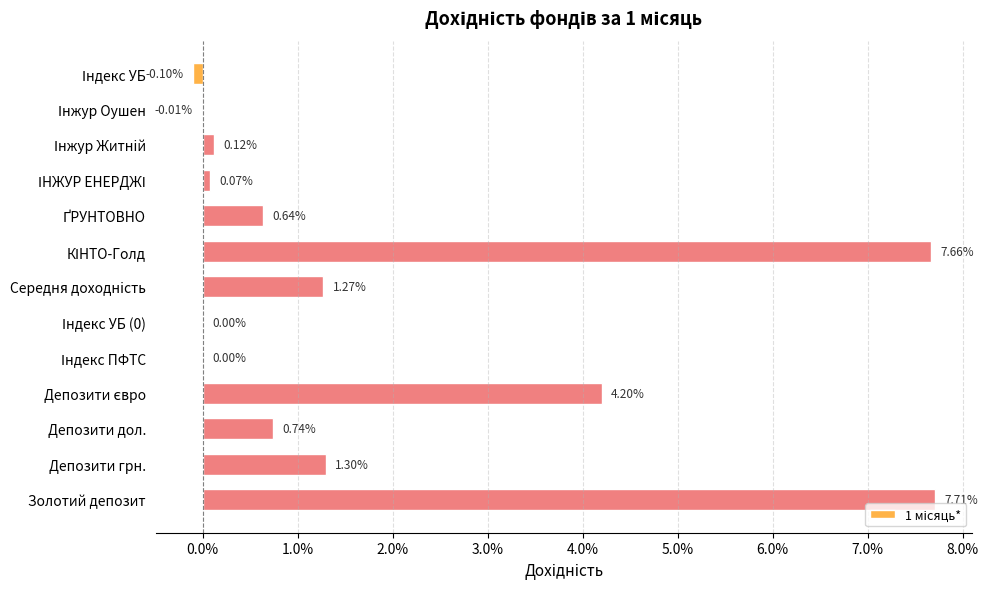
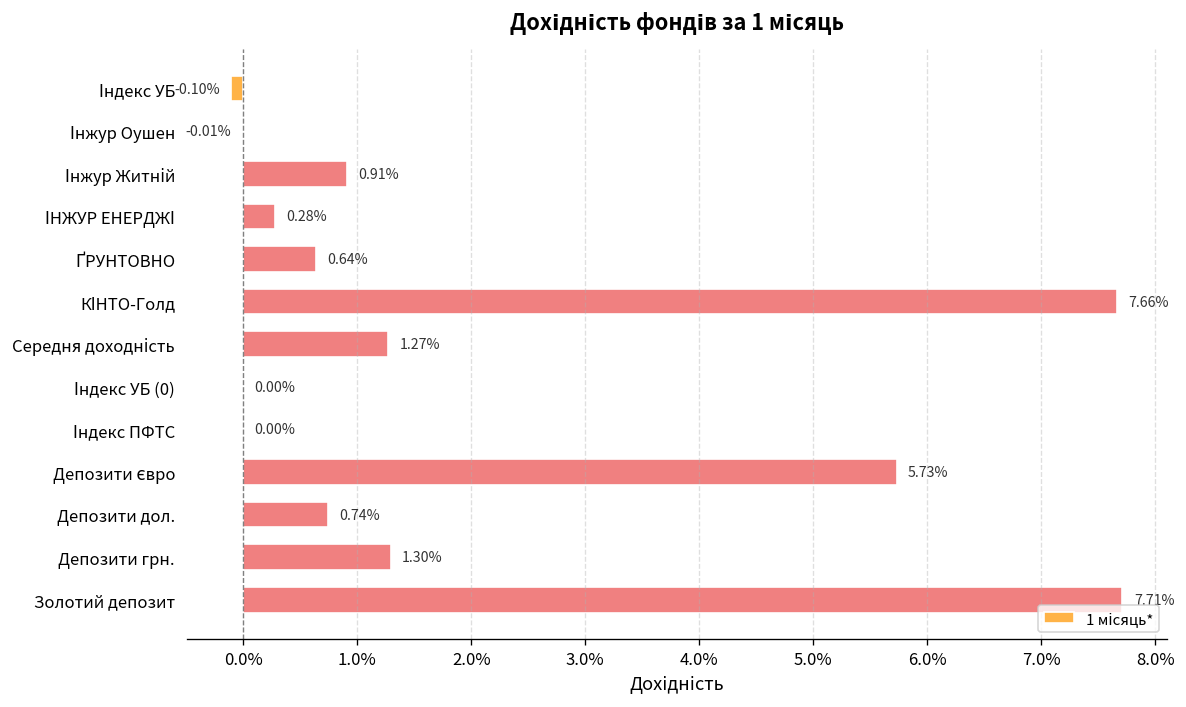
Інжур Житній: 0.12% -> 0.91%
ІНЖУР ЕНЕРДЖІ: 0.07% -> 0.28%
Депозити євро: 4.20% -> 5.73%
